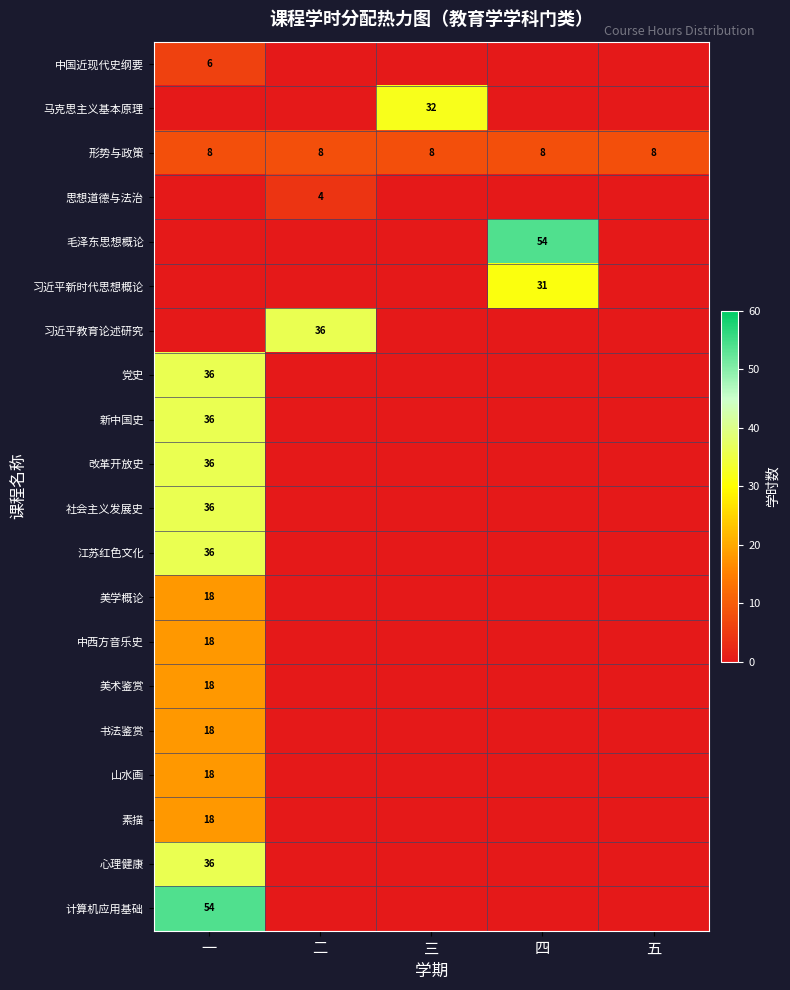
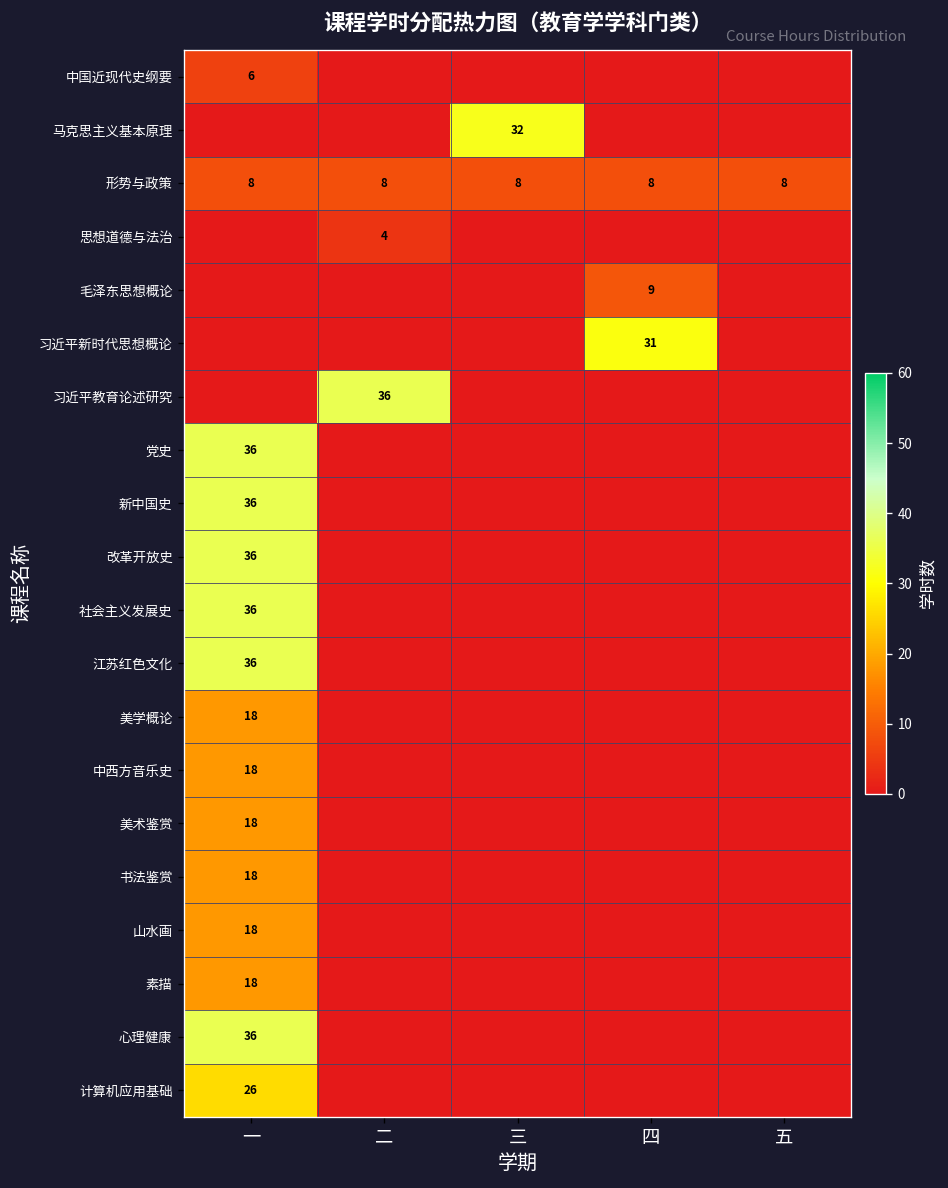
毛泽东思想概论, 四: 54 -> 9
计算机应用基础, 一: 54 -> 26
